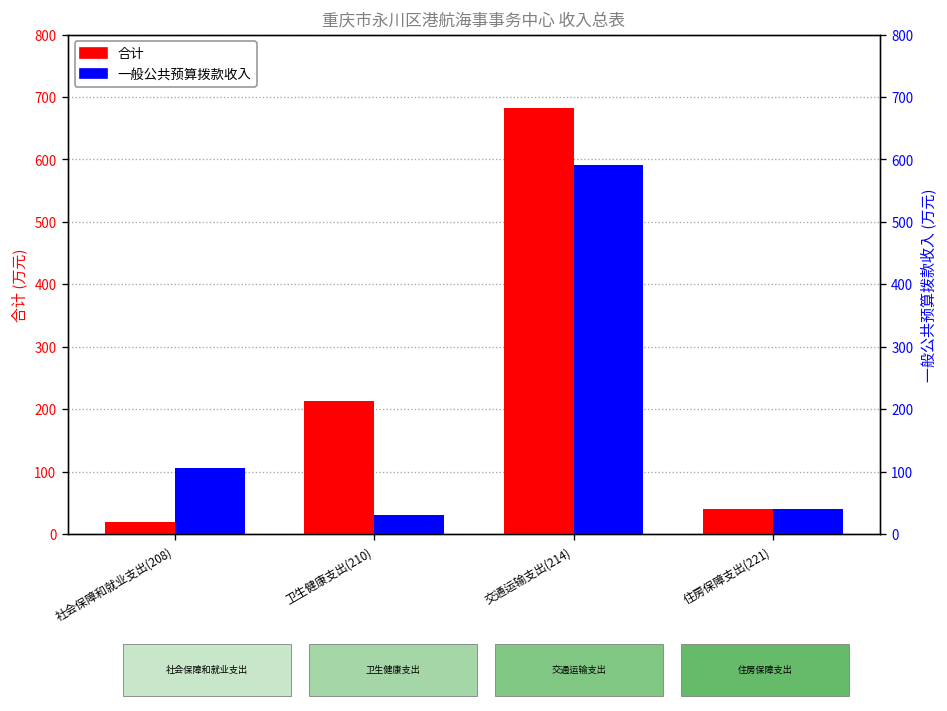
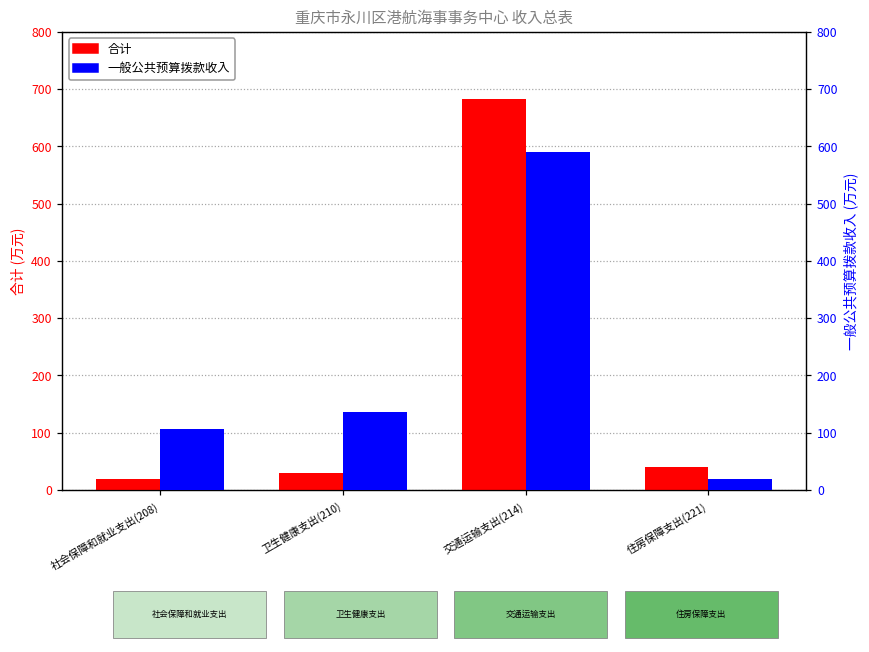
合计, 卫生健康支出(210): 210 -> 30
一般公共预算拨款收入, 卫生健康支出(210): 30 -> 140
一般公共预算拨款收入, 住房保障支出(221): 40 -> 20
